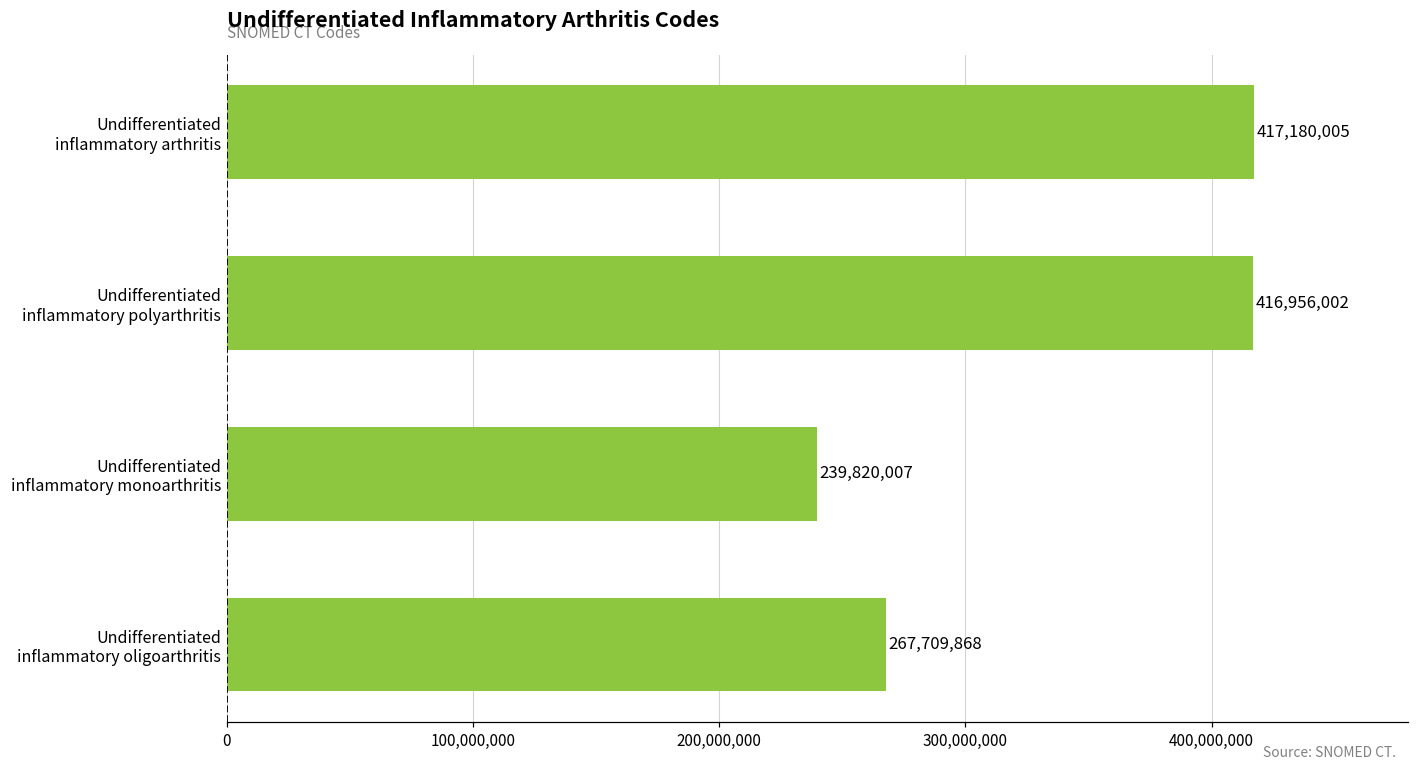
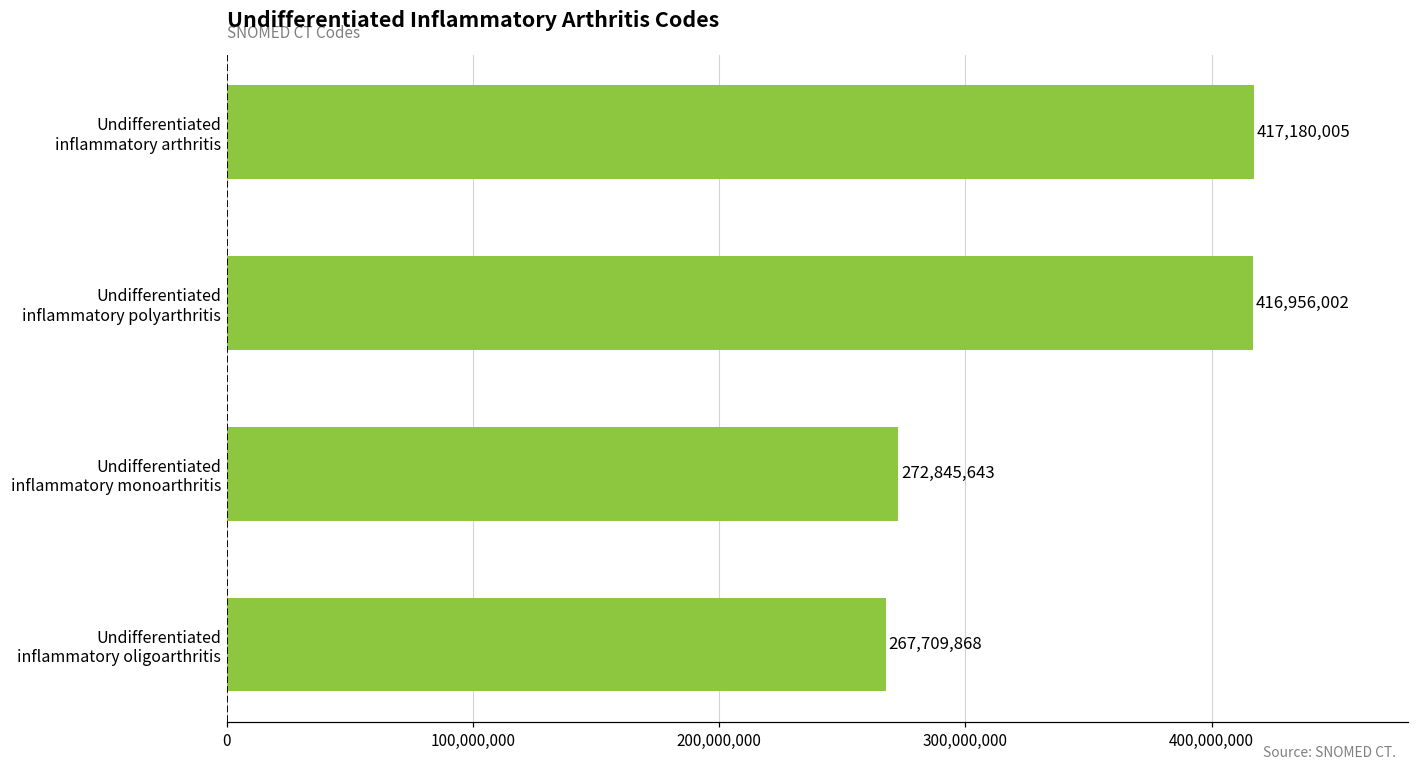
Undifferentiated inflammatory monoarthritis: 239,820,007 -> 272,845,643
